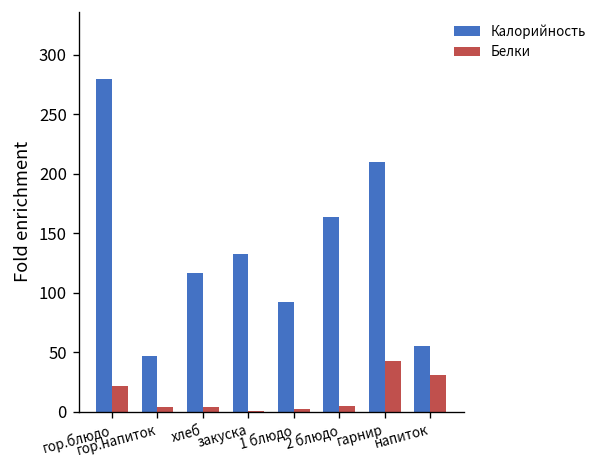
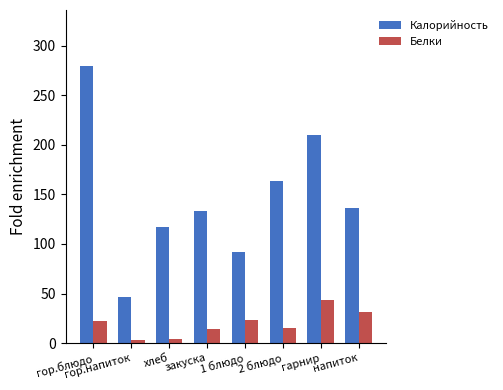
Белки, закуска: 0 -> 10
Белки, 1 блюдо: 0 -> 20
Белки, 2 блюдо: 10 -> 20
Калорийность, напиток: 60 -> 140
